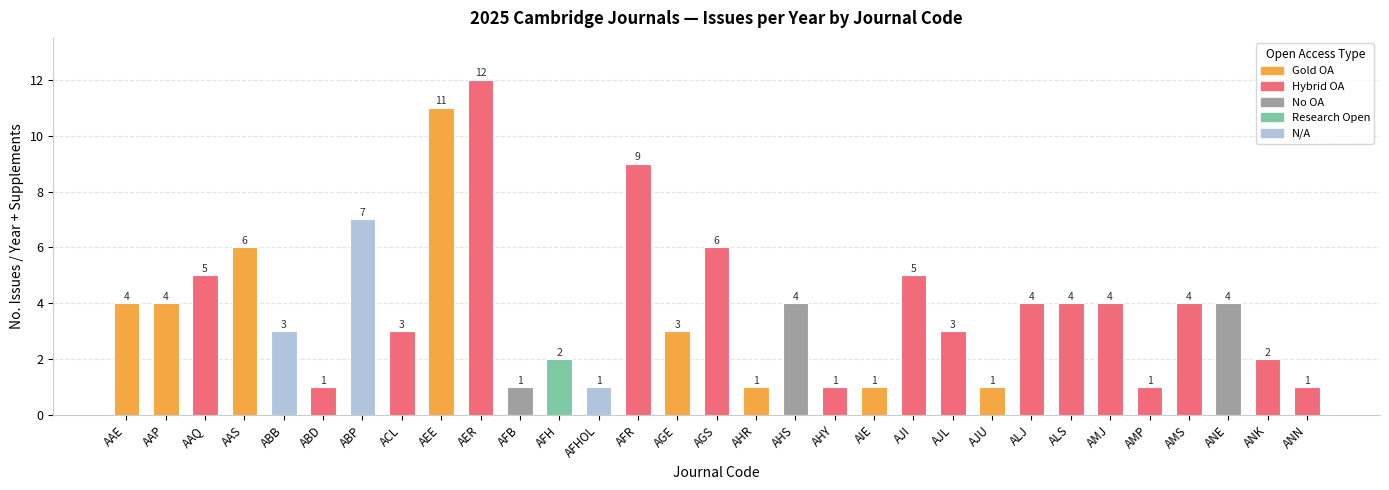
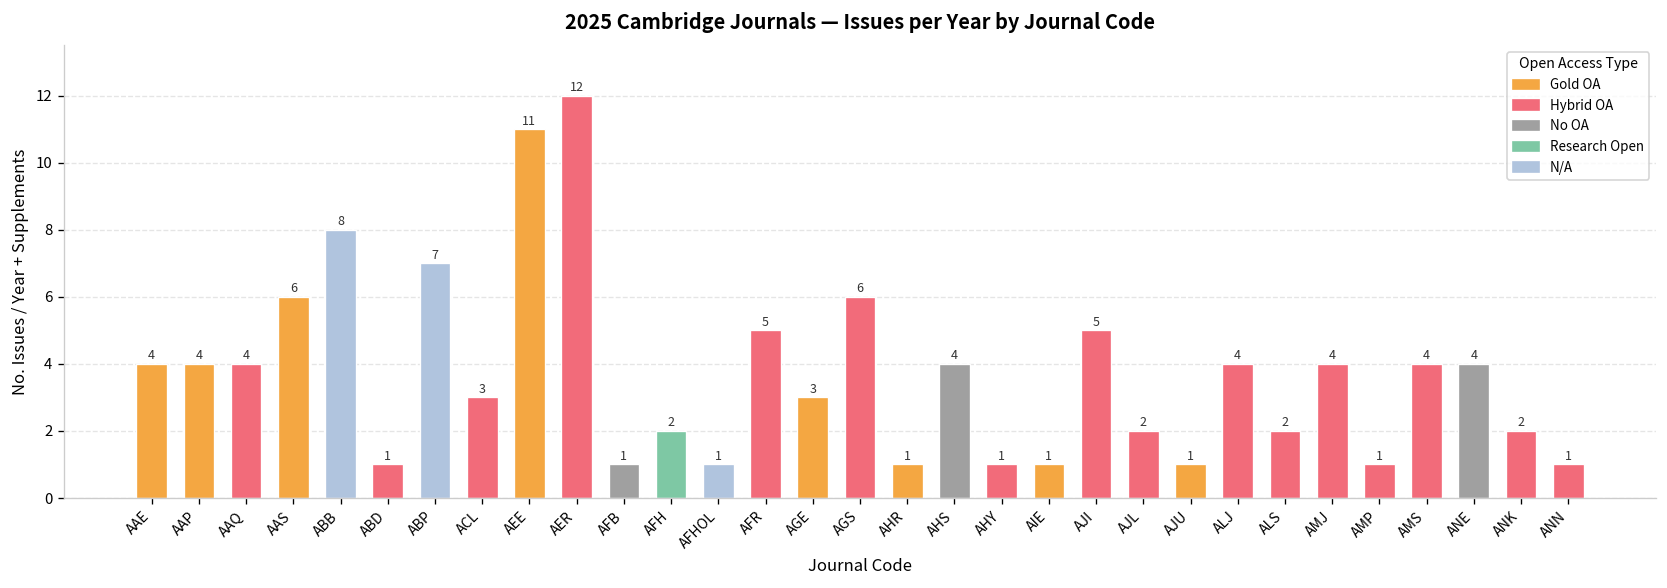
AAQ: 5 -> 4
ABB: 3 -> 8
AFR: 9 -> 5
AJL: 3 -> 2
ALS: 4 -> 2
